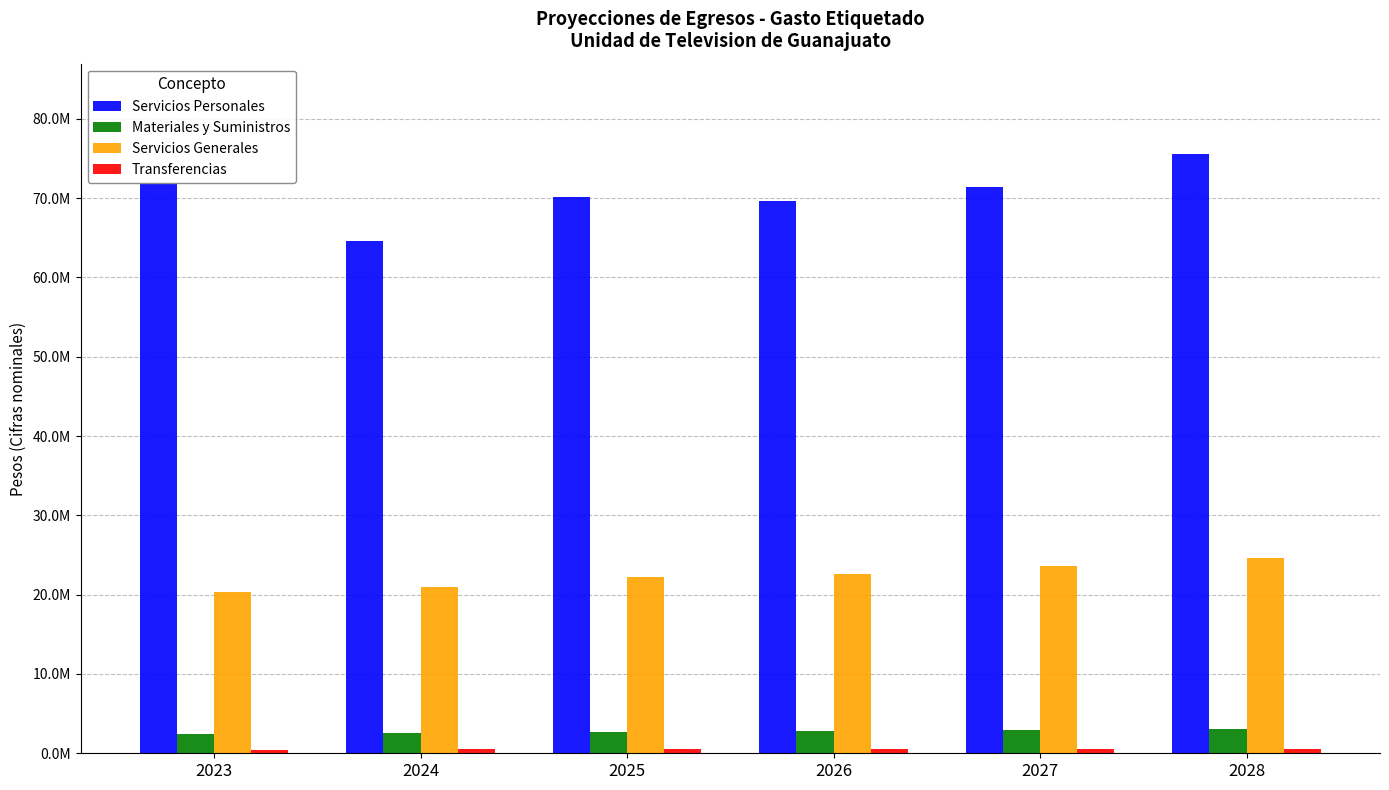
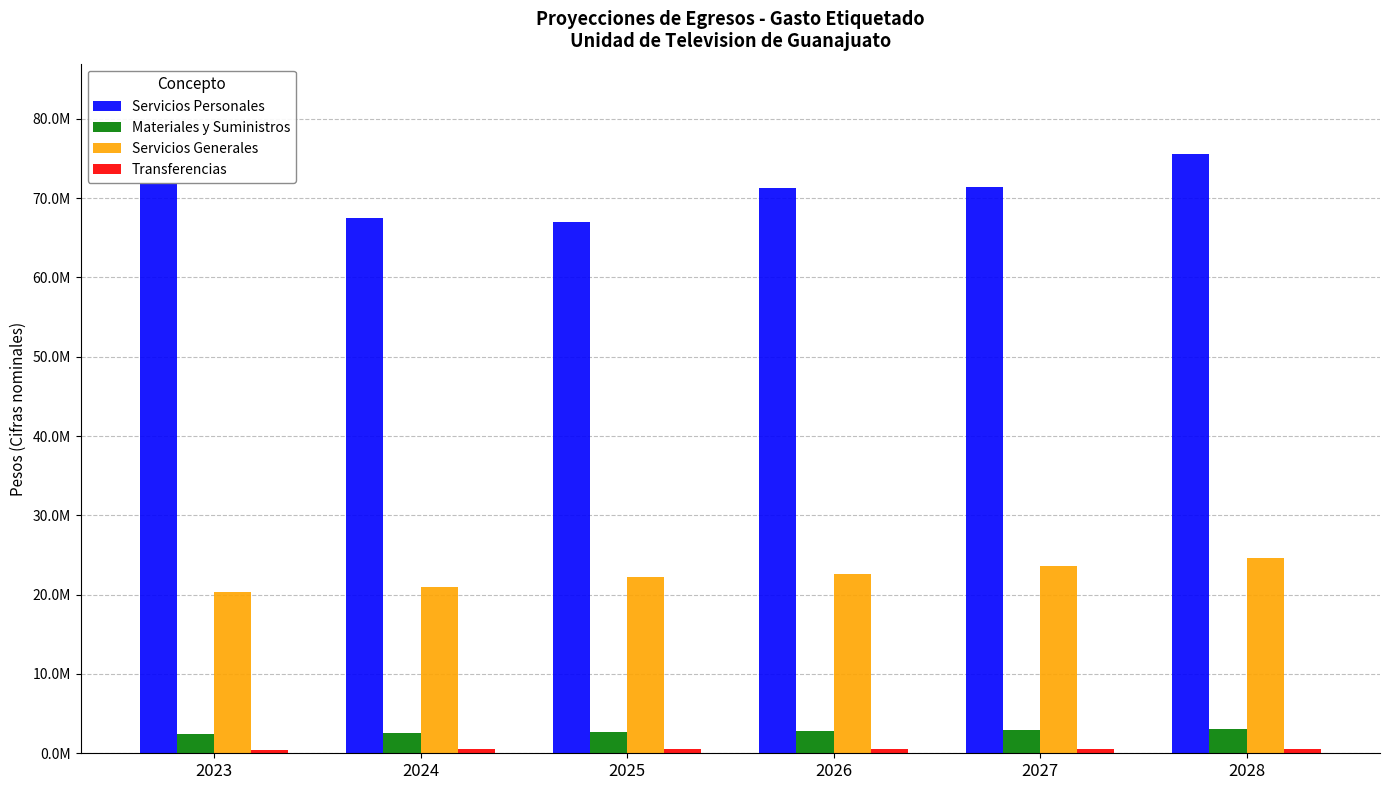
Servicios Personales, 2024: 65000000 -> 68000000
Servicios Personales, 2025: 70000000 -> 67000000
Servicios Personales, 2026: 70000000 -> 71000000
